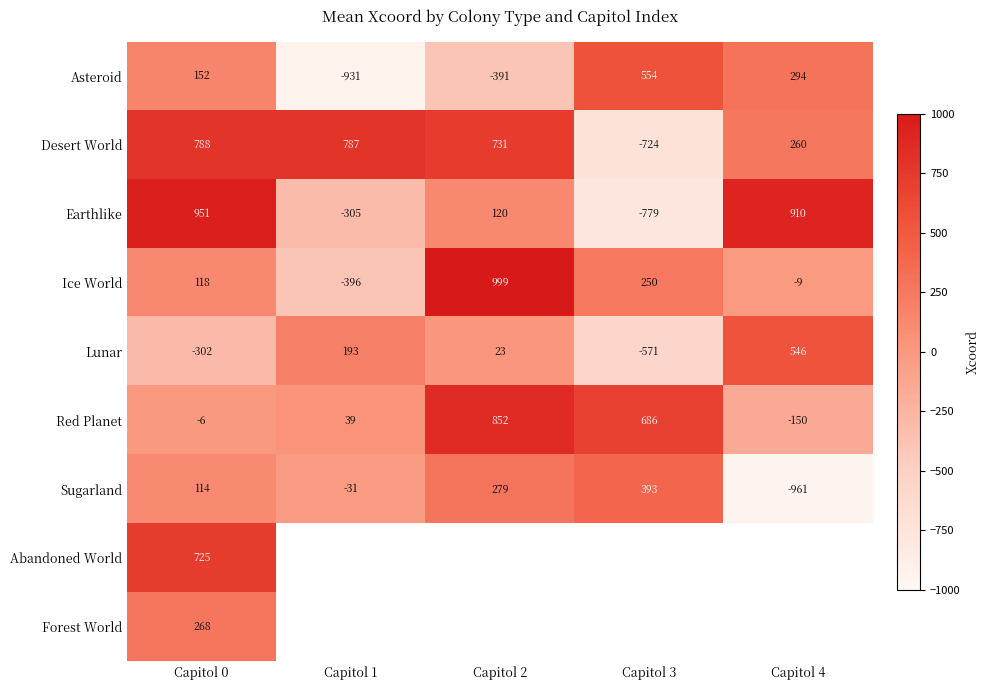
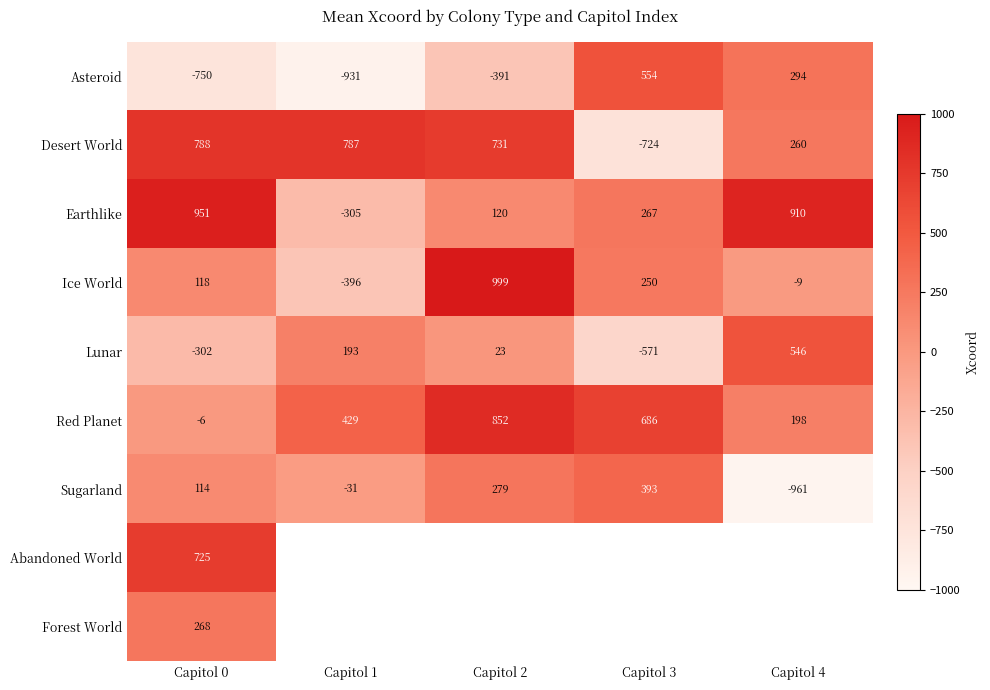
Asteroid, Capitol 0: 152 -> -750
Earthlike, Capitol 3: -779 -> 267
Red Planet, Capitol 1: 39 -> 429
Red Planet, Capitol 4: -150 -> 198
